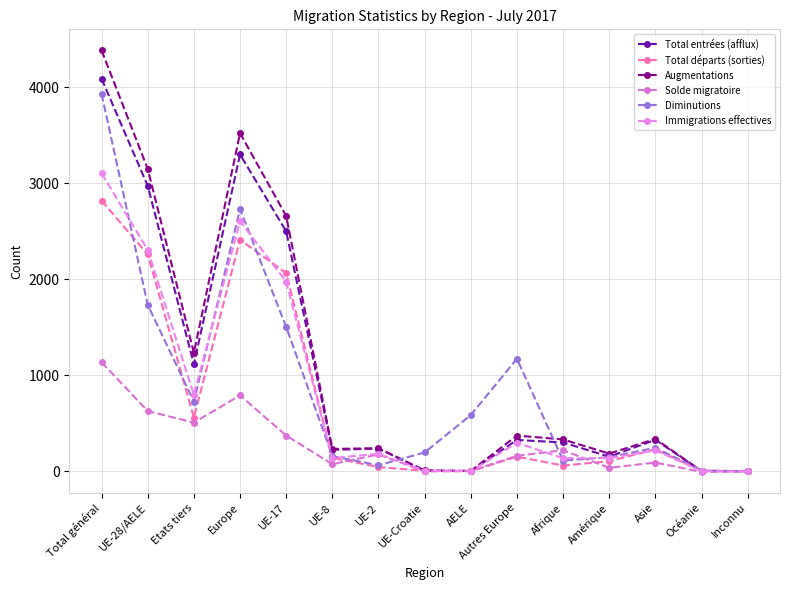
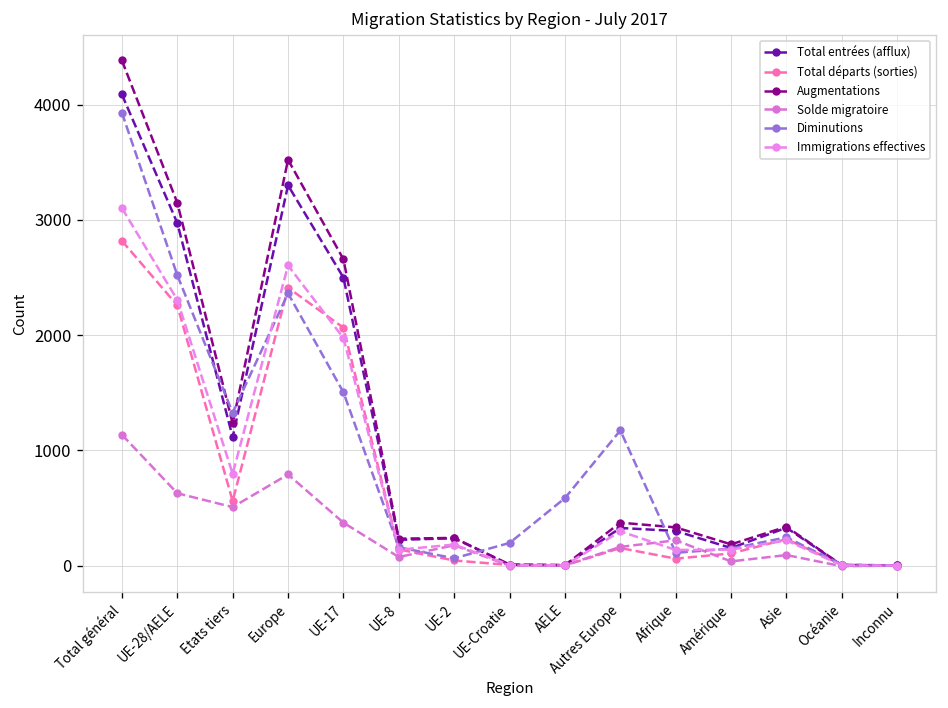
Diminutions, UE-28/AELE: 1700 -> 2500
Diminutions, Etats tiers: 700 -> 1300
Diminutions, Europe: 2700 -> 2400
